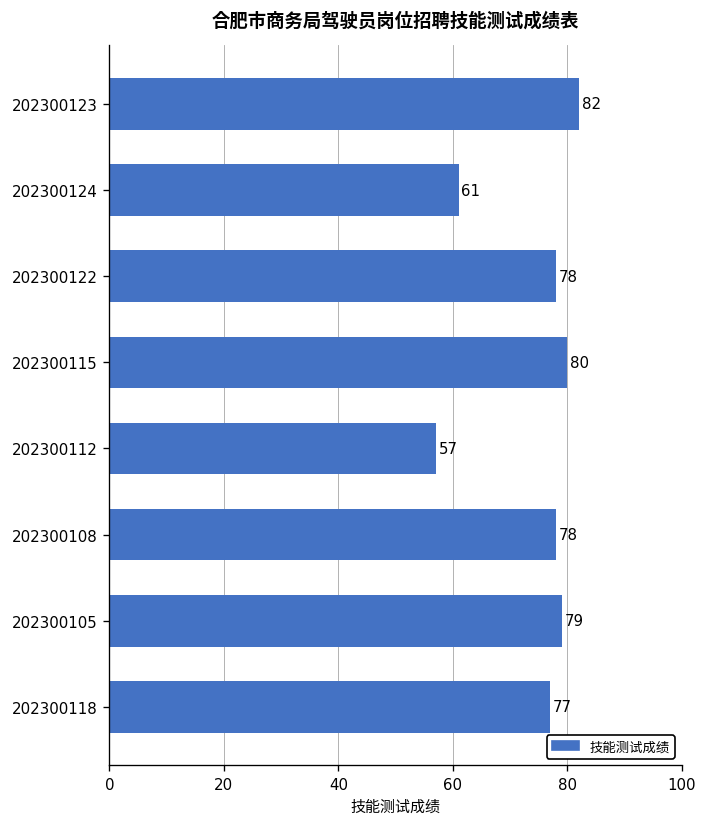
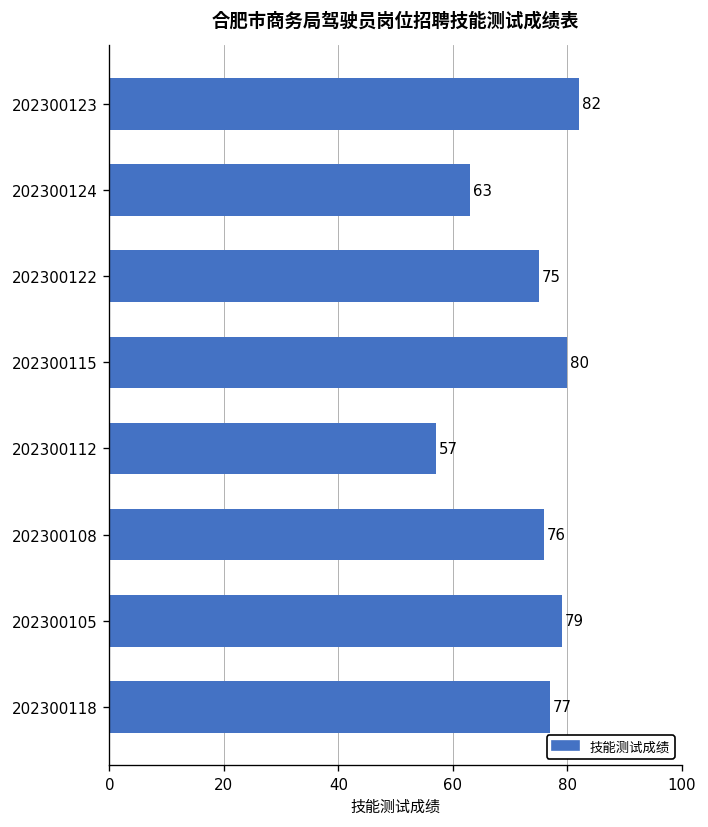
202300124: 61 -> 63
202300122: 78 -> 75
202300108: 78 -> 76
